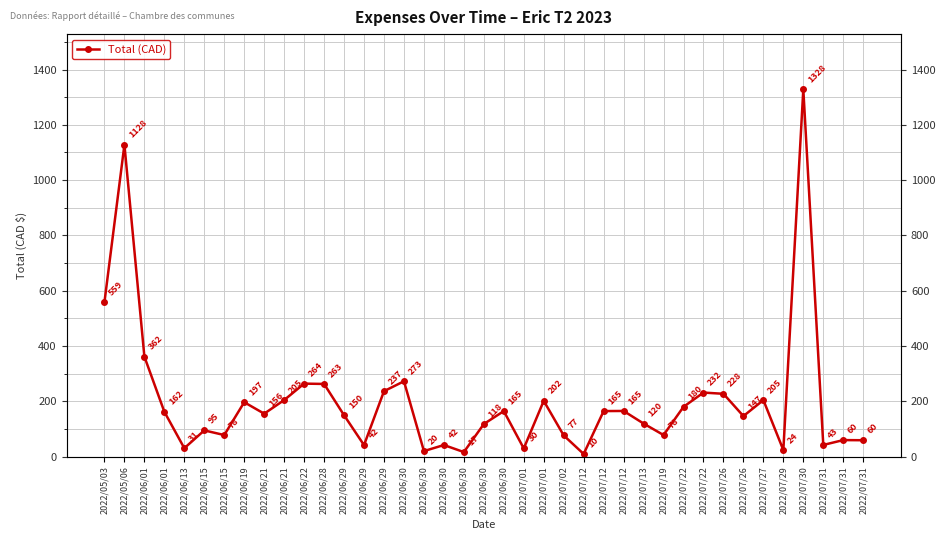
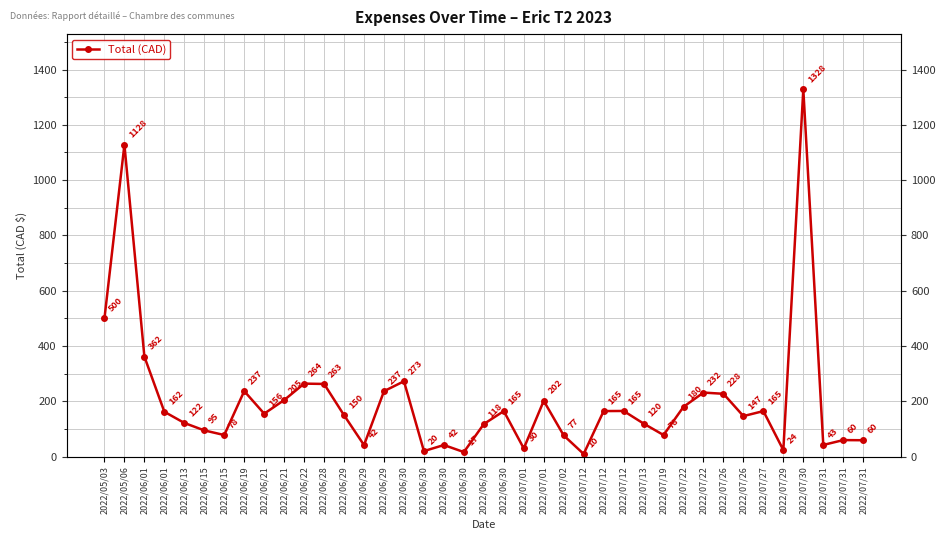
2022/05/03: 559 -> 500
2022/06/13: 31 -> 122
2022/06/19: 197 -> 237
2022/07/27: 205 -> 165
